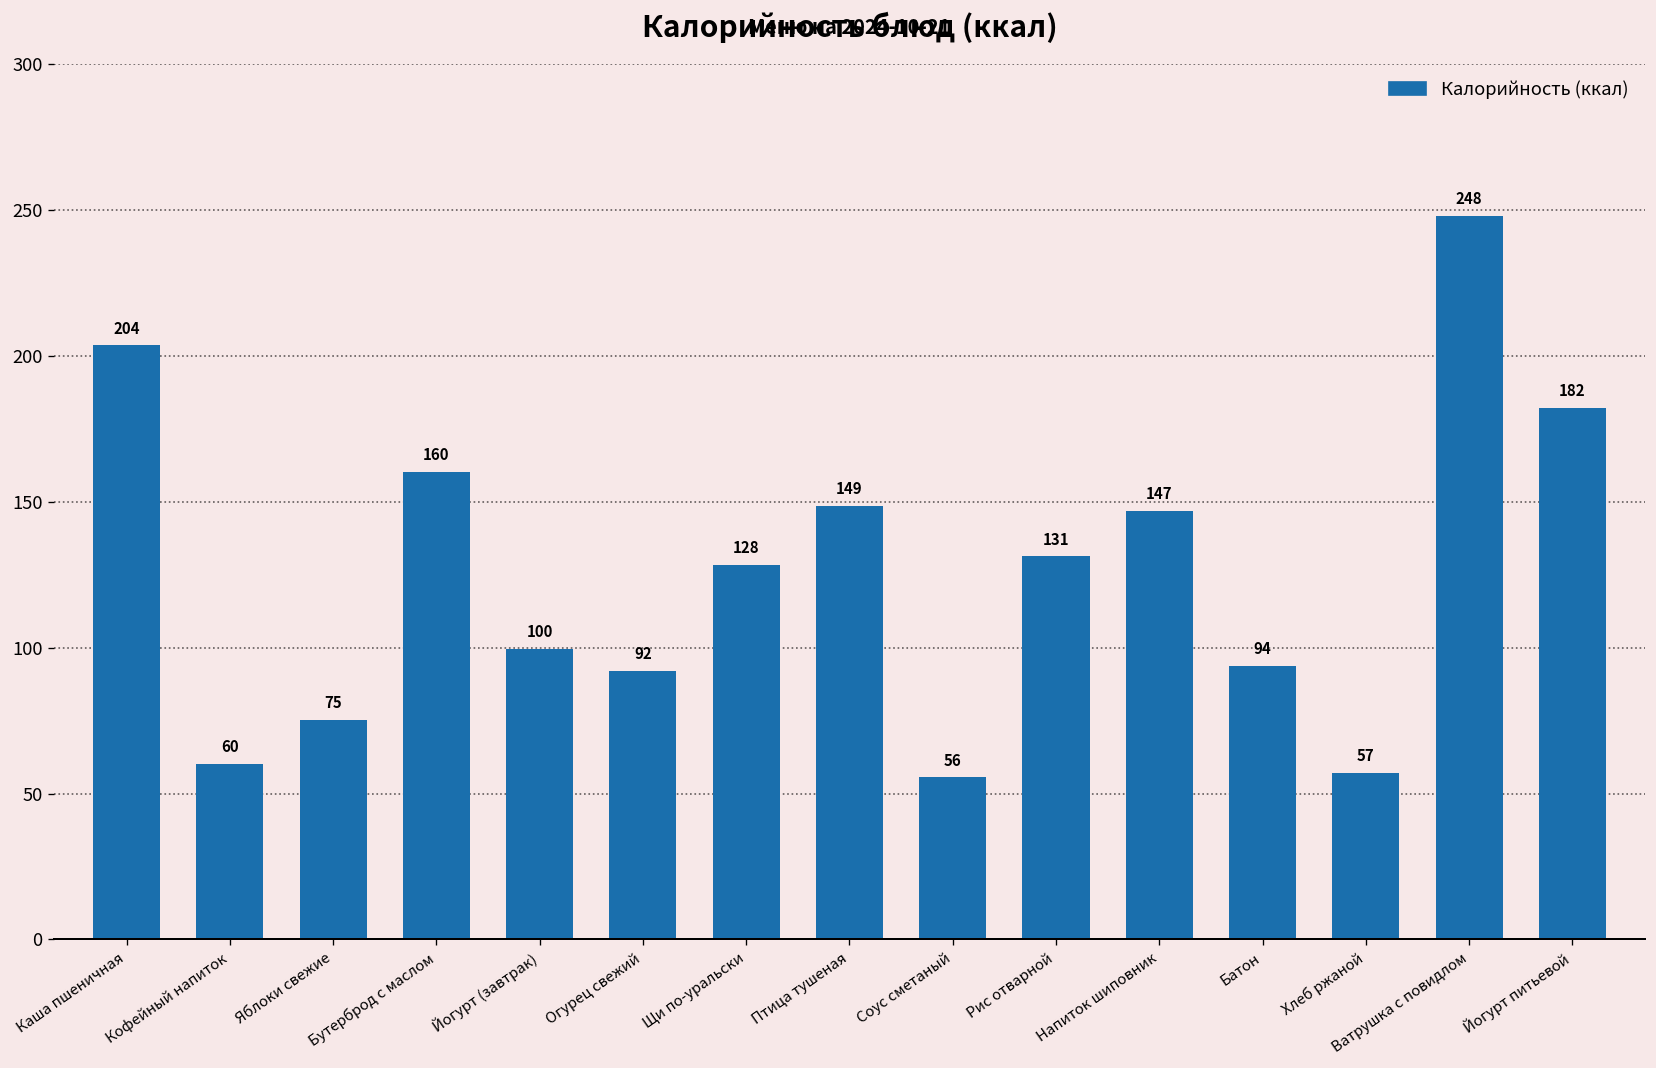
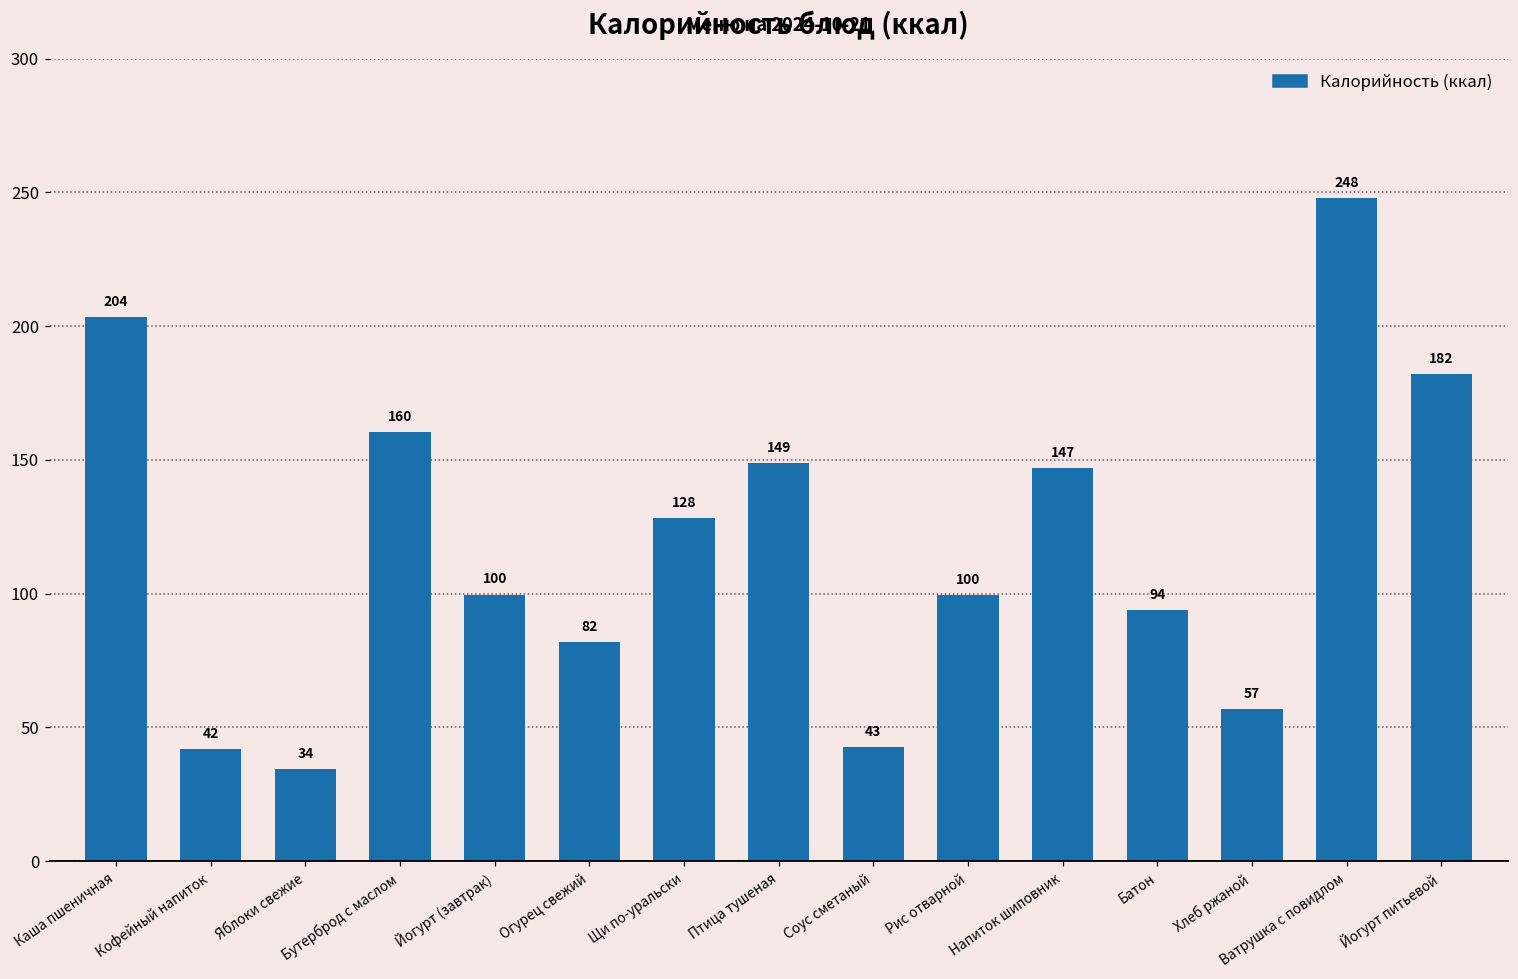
Кофейный напиток: 60 -> 42
Яблоки свежие: 75 -> 34
Огурец свежий: 92 -> 82
Соус сметаный: 56 -> 43
Рис отварной: 131 -> 100
